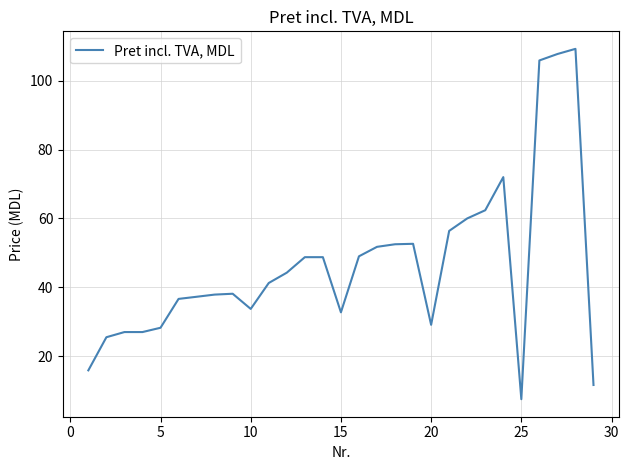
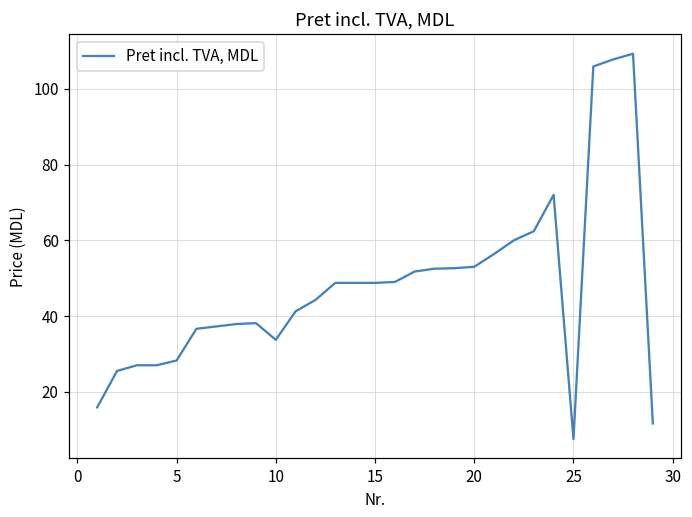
15: 33 -> 49
20: 29 -> 53
